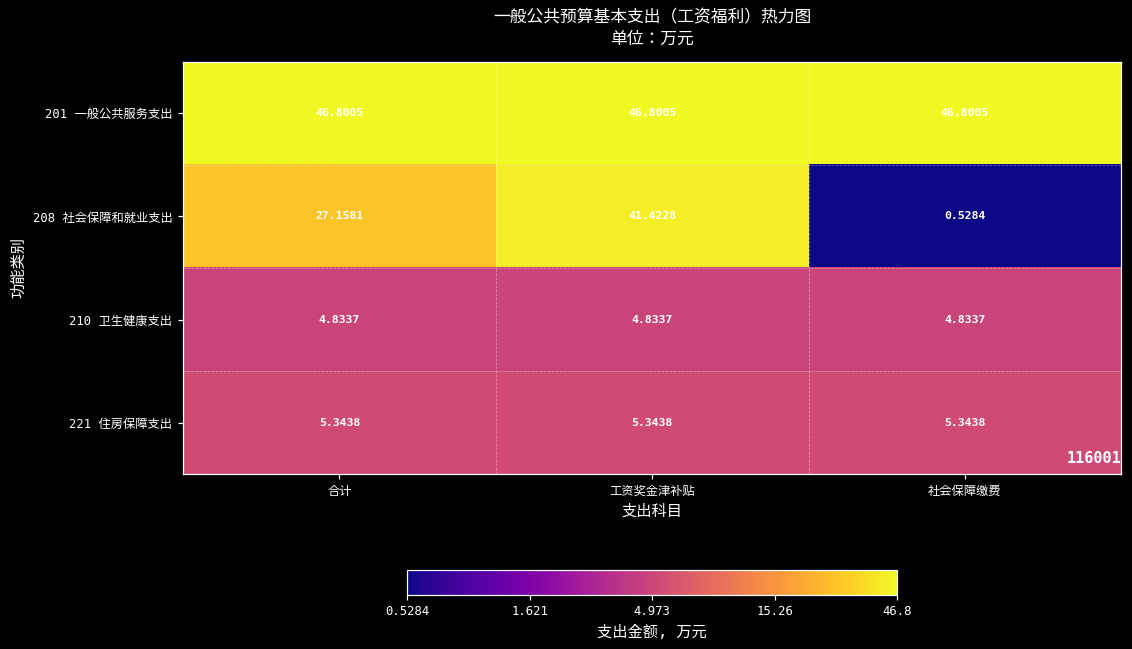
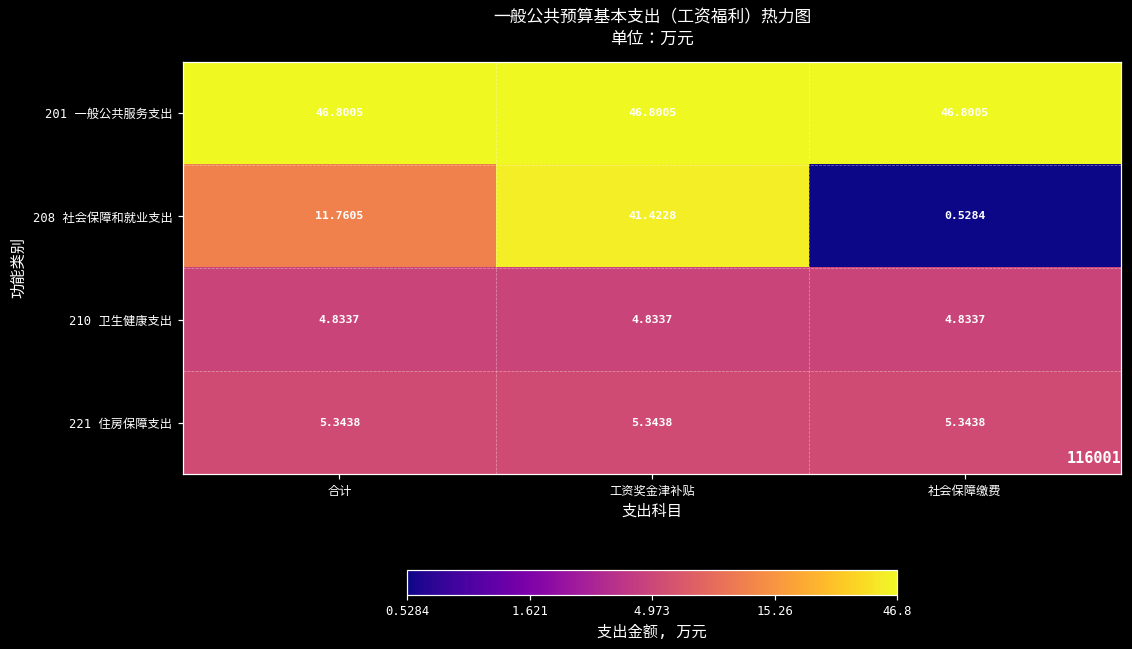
208 社会保障和就业支出, 合计: 27.1581 -> 11.7605
